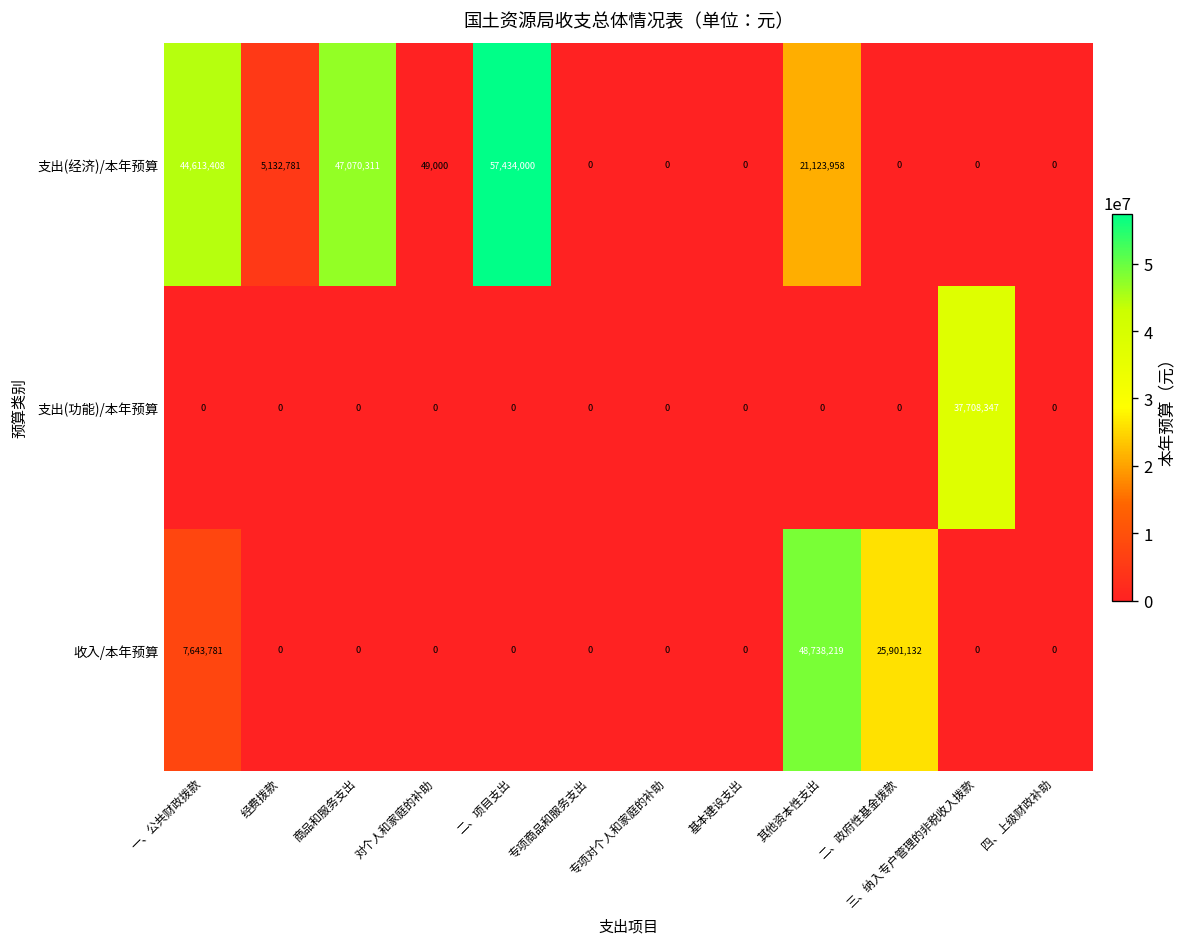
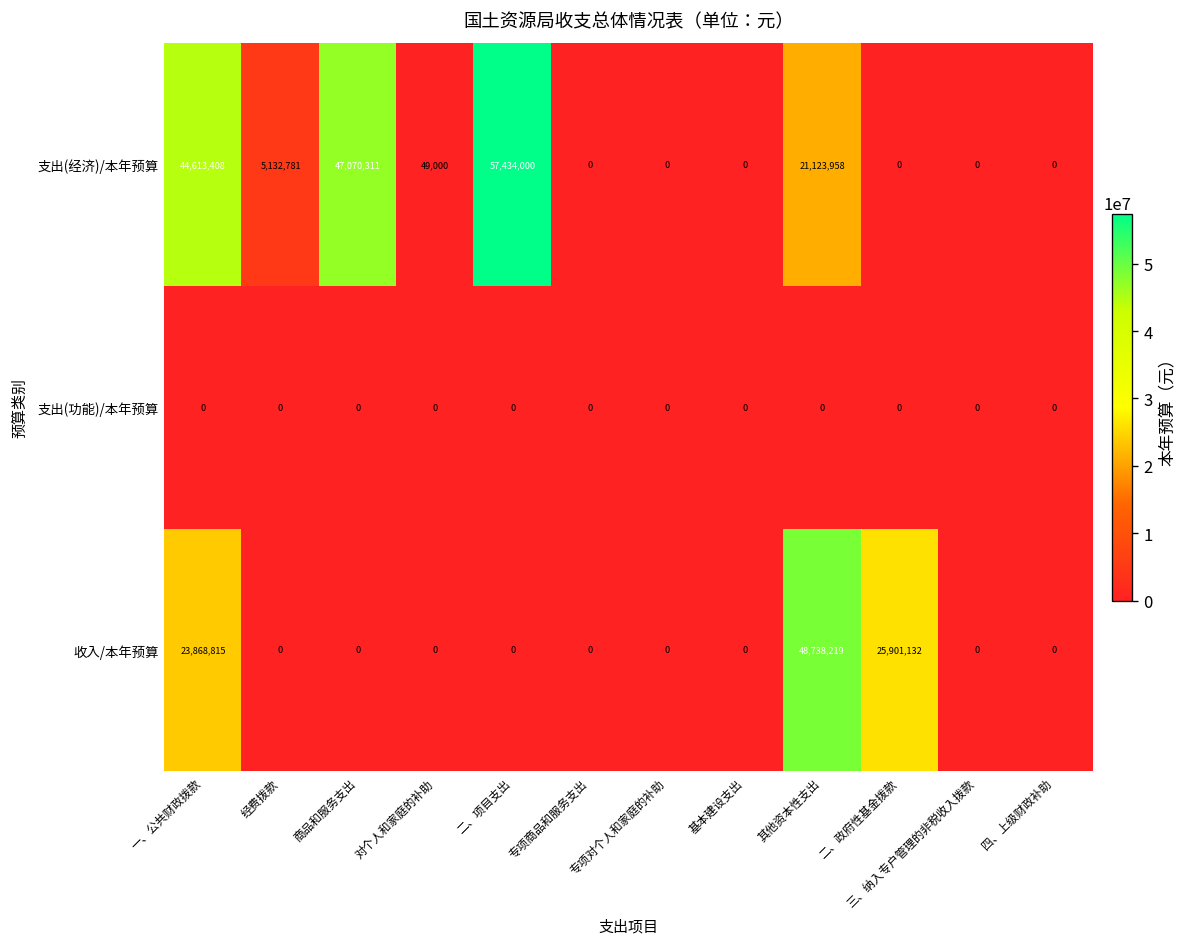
支出(功能)/本年预算, 三、纳入专户管理的非税收入拨款: 37,708,347 -> 0
收入/本年预算, 一、公共财政拨款: 7,643,781 -> 23,868,815
